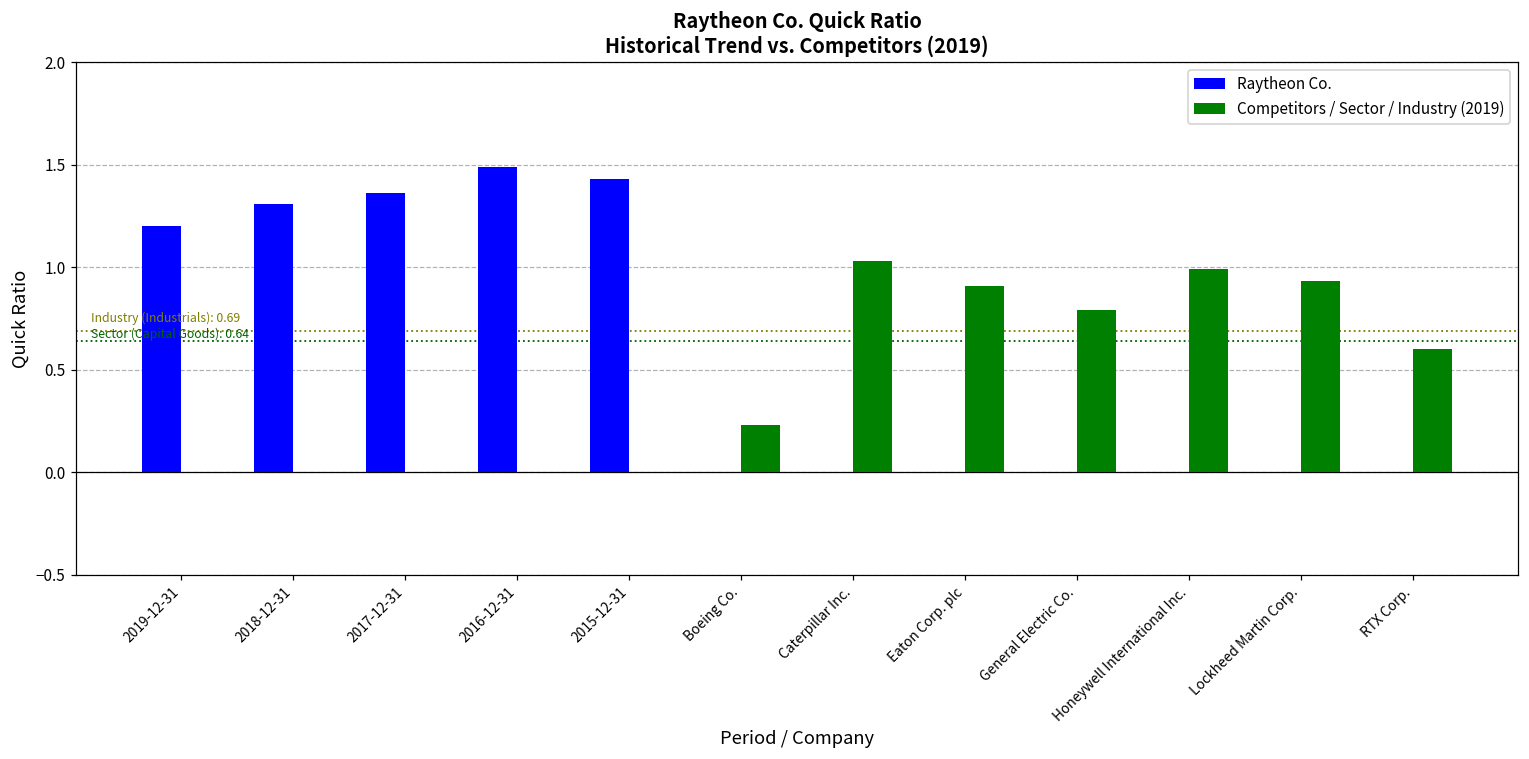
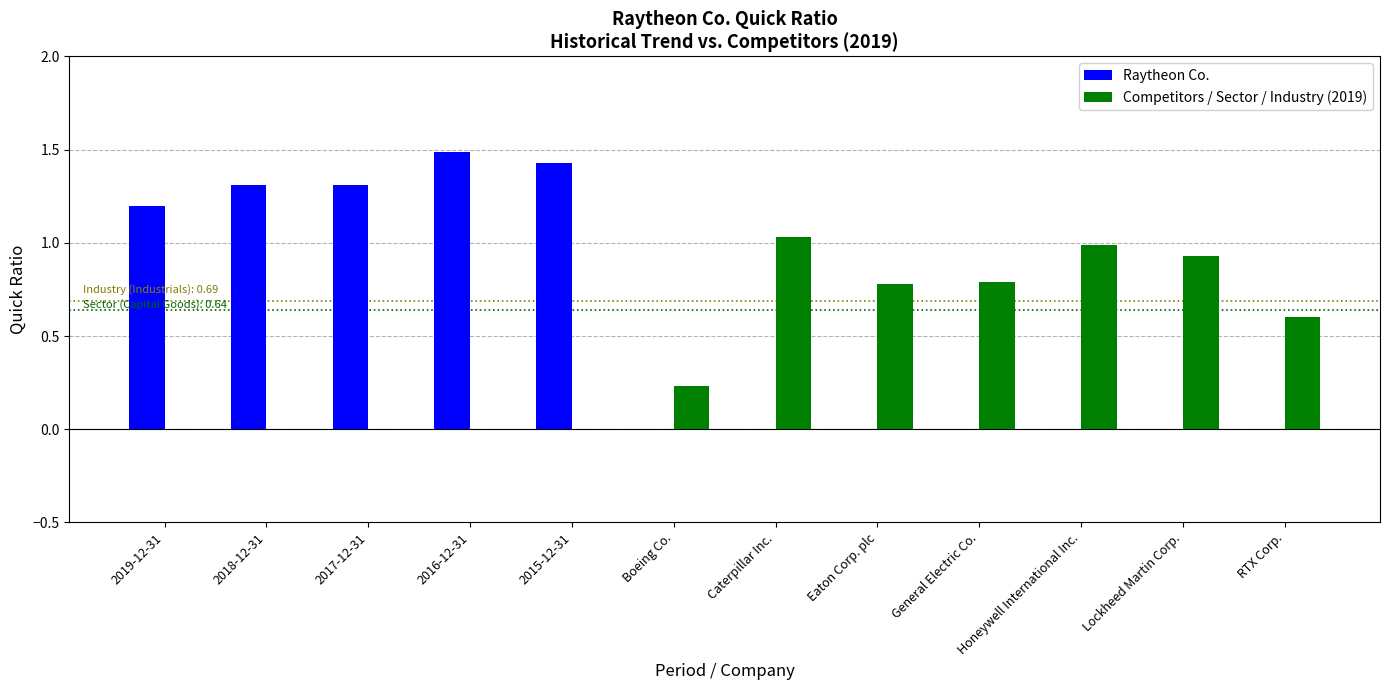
Raytheon Co., 2017-12-31: 1.36 -> 1.31
Competitors / Sector / Industry (2019), Eaton Corp. plc: 0.91 -> 0.78
